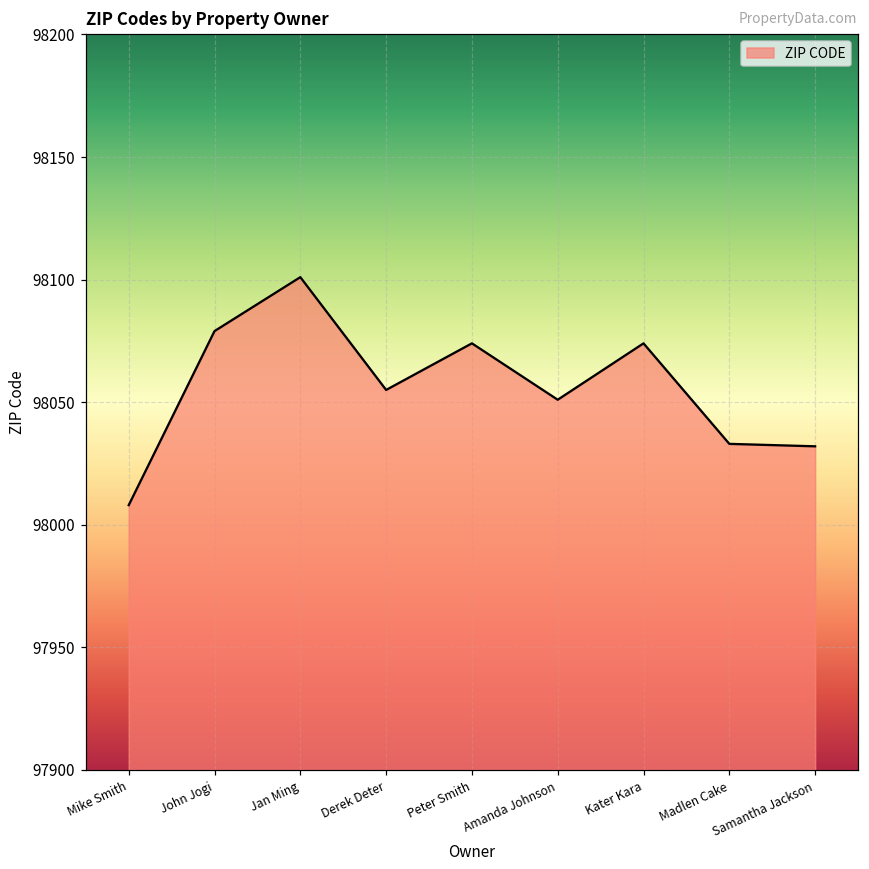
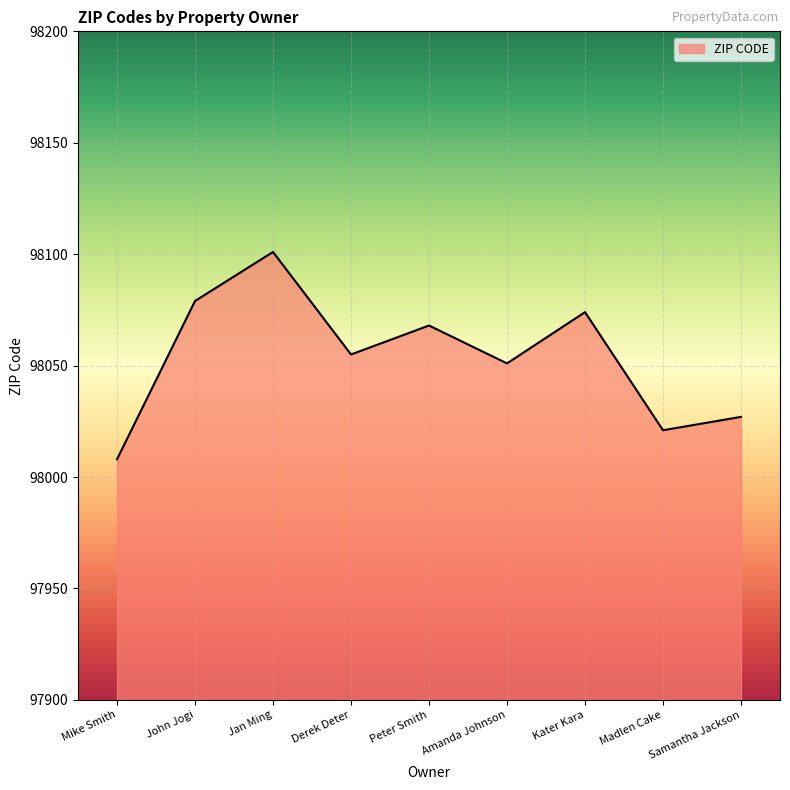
Peter Smith: 98074 -> 98068
Madlen Cake: 98033 -> 98021
Samantha Jackson: 98032 -> 98027
